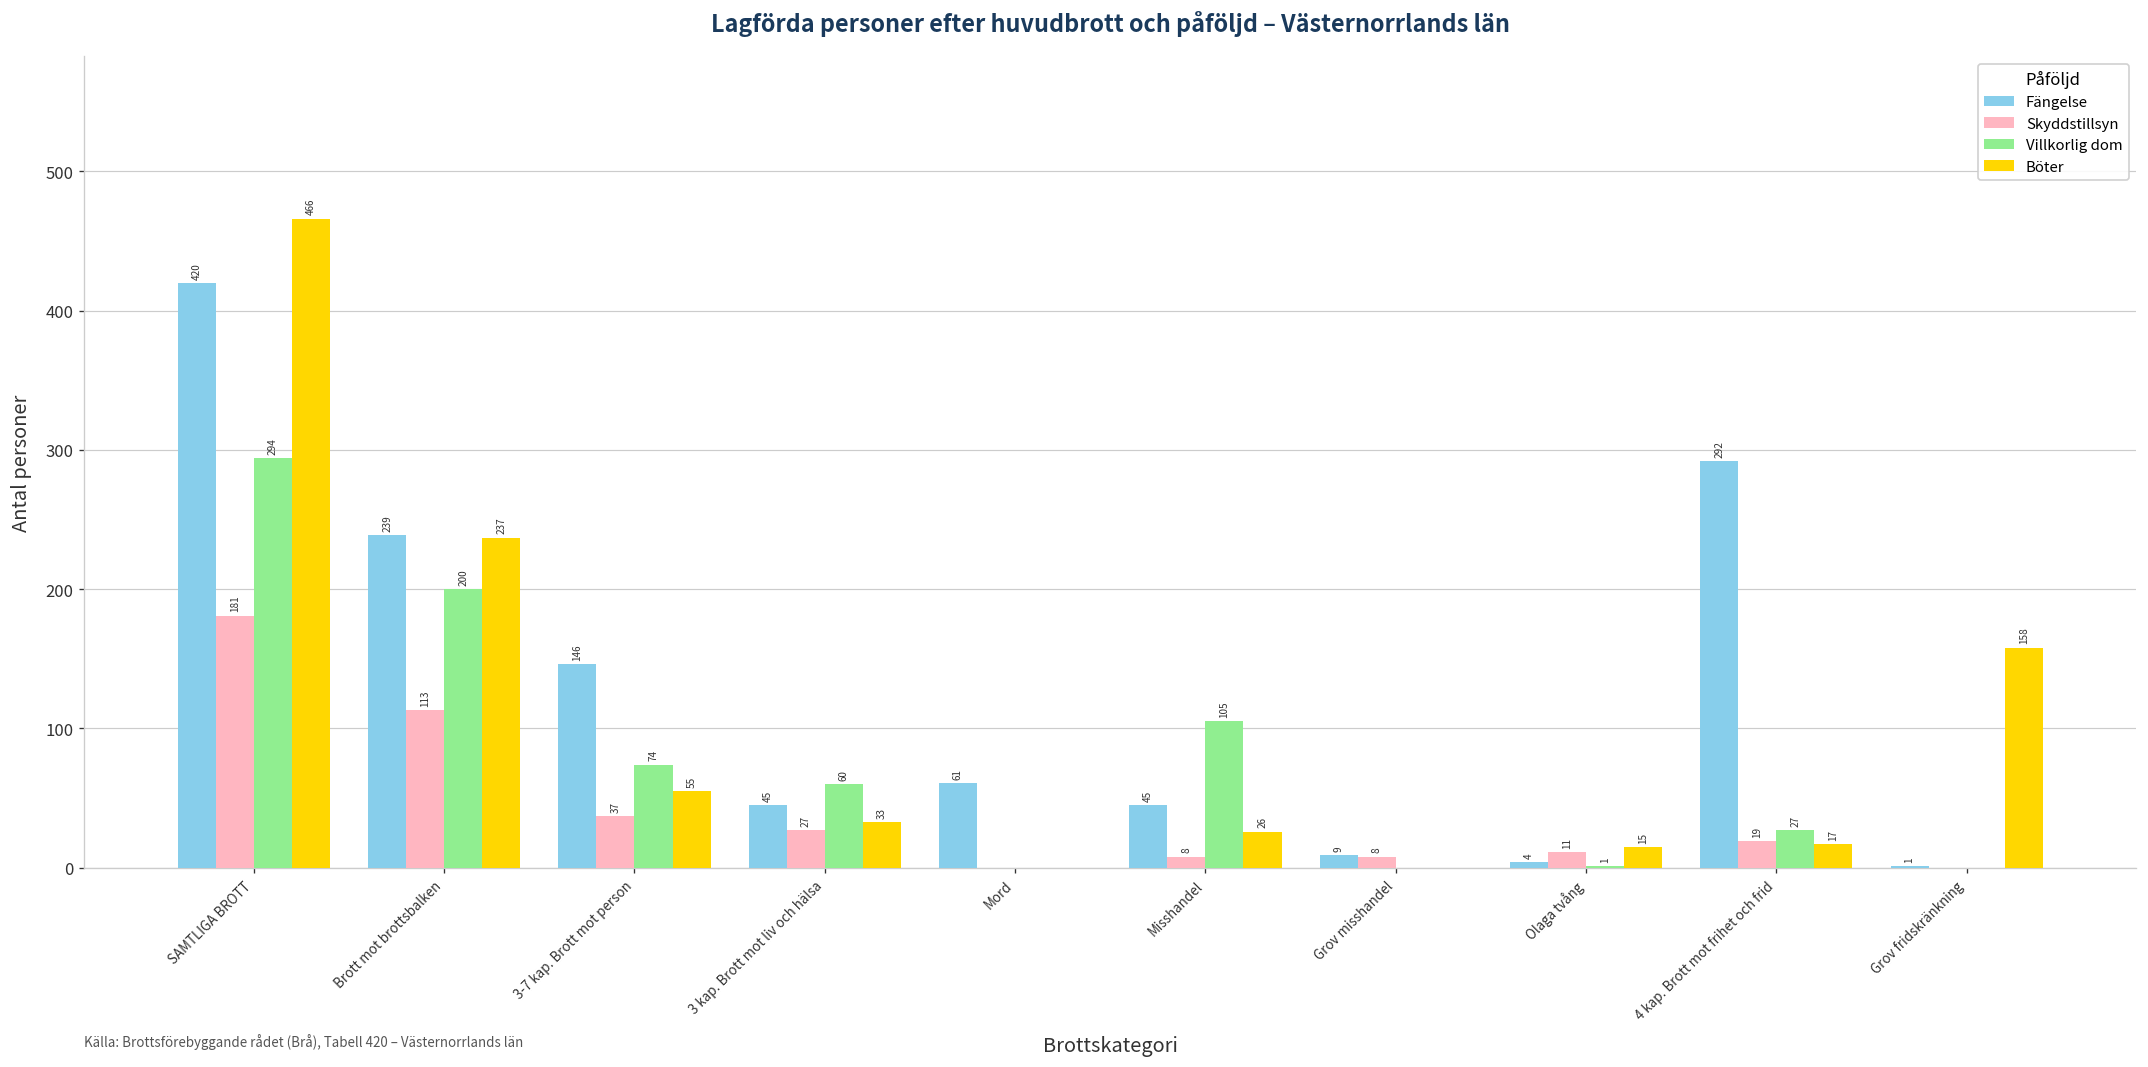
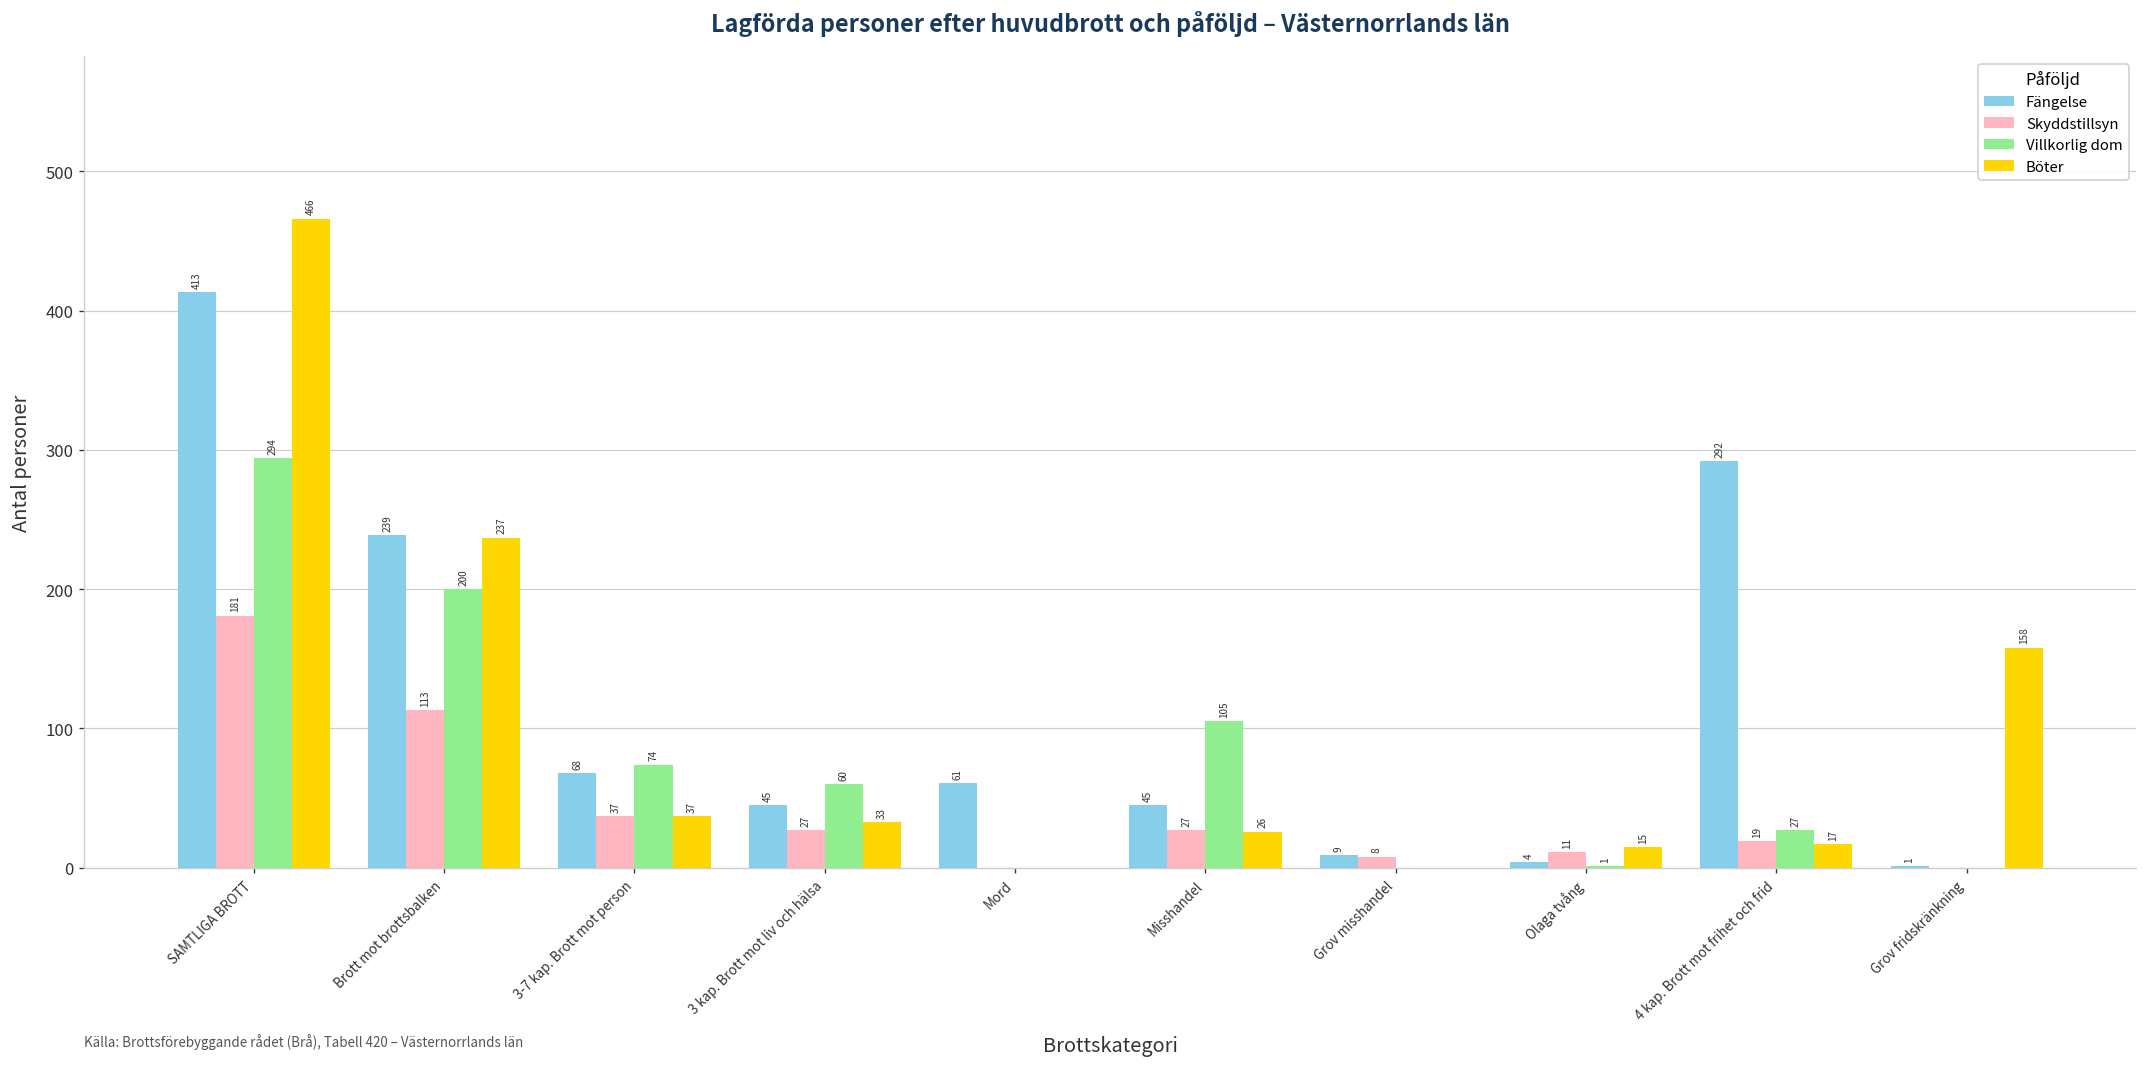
Fängelse, SAMTLIGA BROTT: 420 -> 413
Fängelse, 3-7 kap. Brott mot person: 146 -> 68
Böter, 3-7 kap. Brott mot person: 55 -> 37
Skyddstillsyn, Misshandel: 8 -> 27
